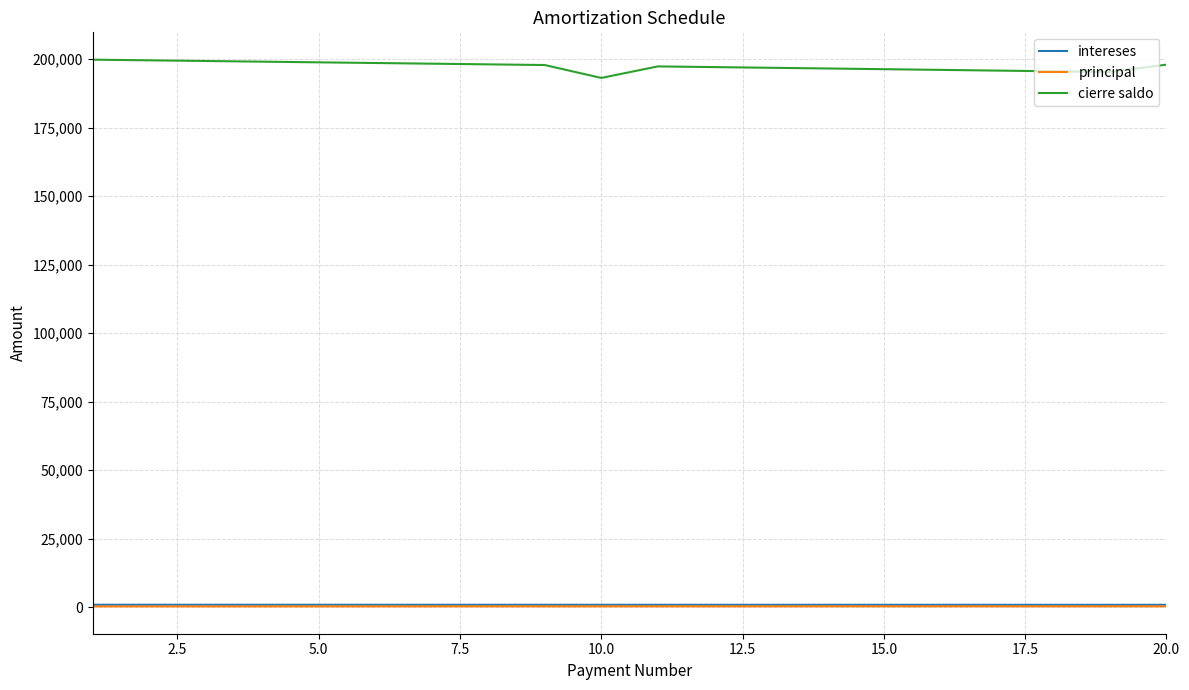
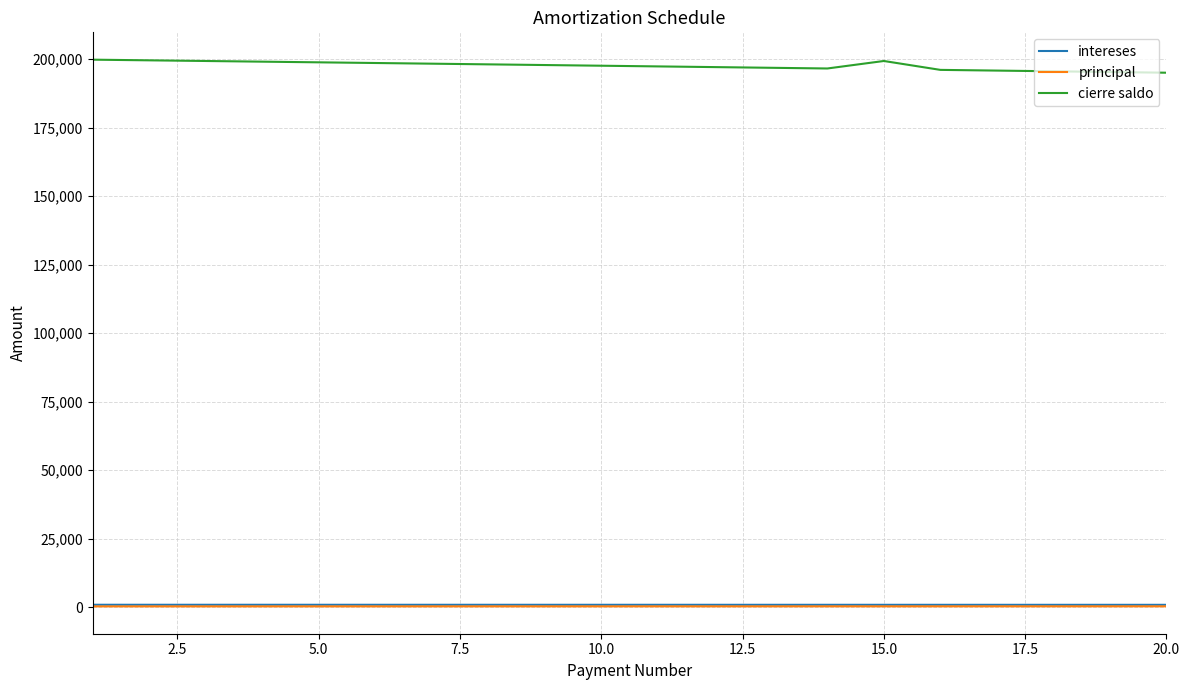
cierre saldo, 10.0: 193,000 -> 198,000
cierre saldo, 15.0: 196,000 -> 199,000
cierre saldo, 20.0: 198,000 -> 195,000
